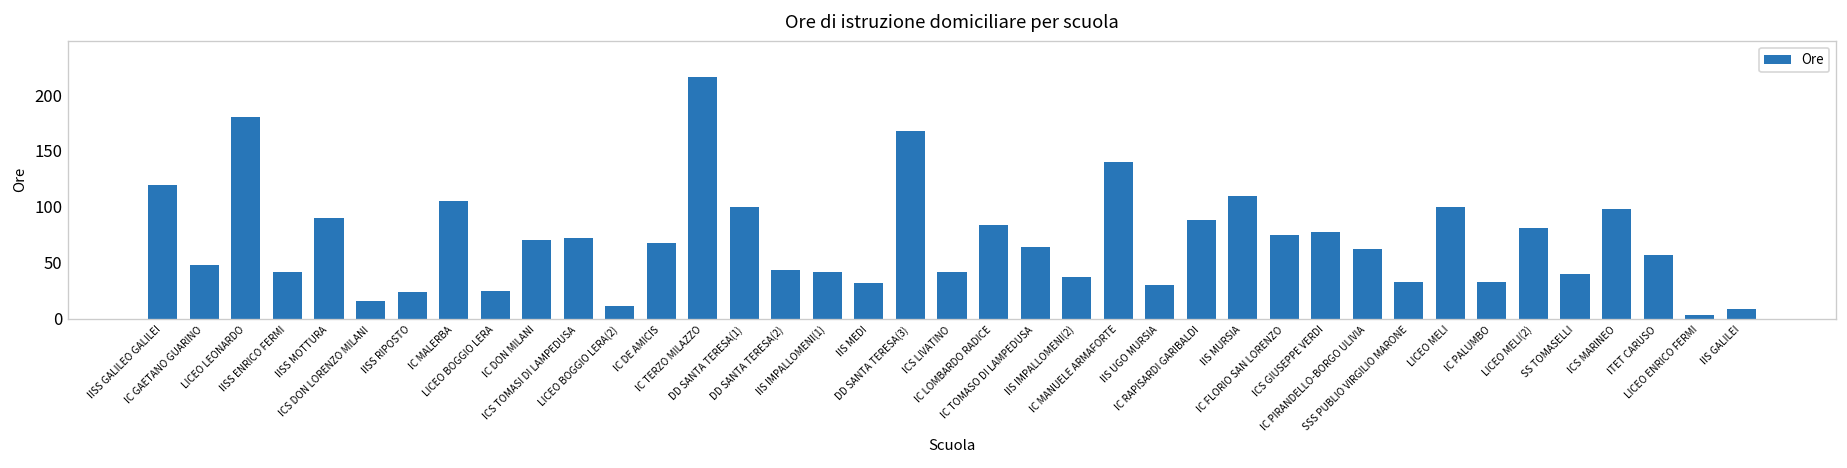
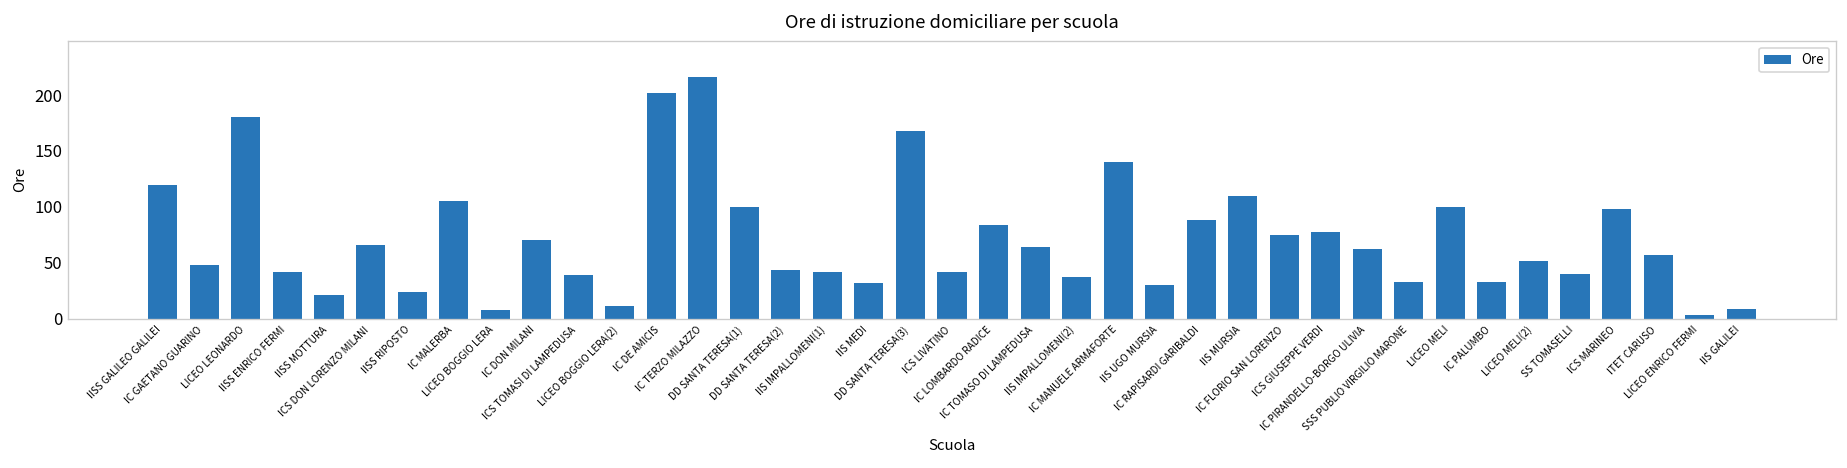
IISS MOTTURA: 90 -> 20
ICS DON LORENZO MILANI: 20 -> 70
LICEO BOGGIO LERA: 30 -> 10
ICS TOMASI DI LAMPEDUSA: 70 -> 40
IC DE AMICIS: 70 -> 200
LICEO MELI(2): 80 -> 50
